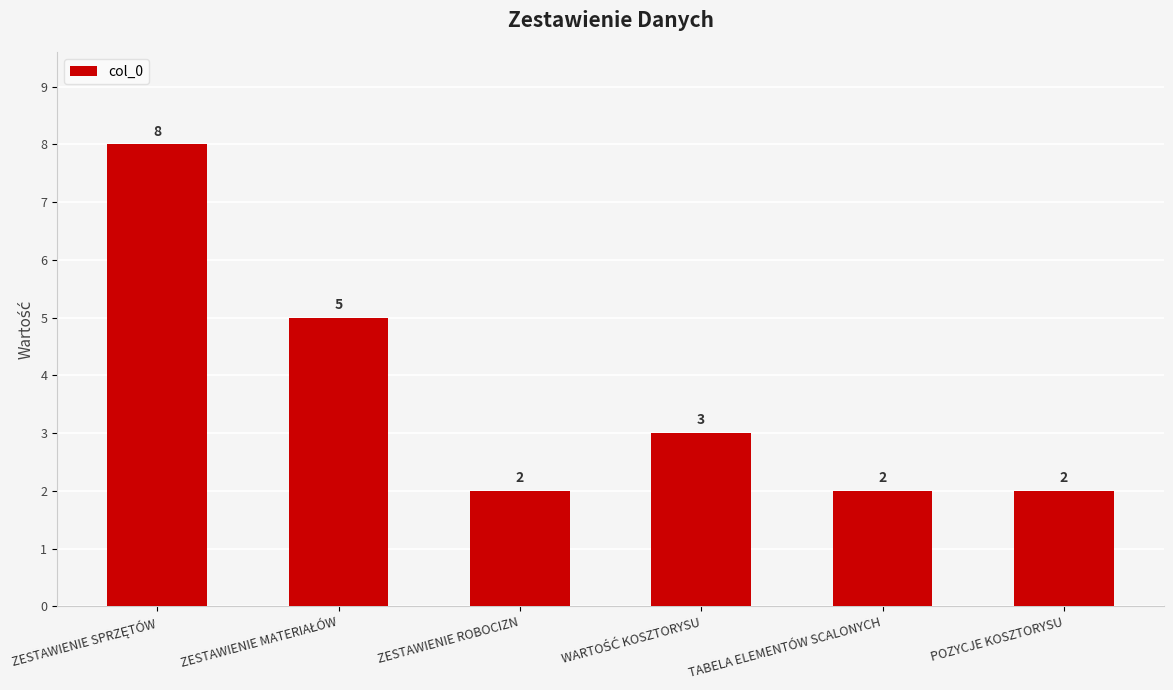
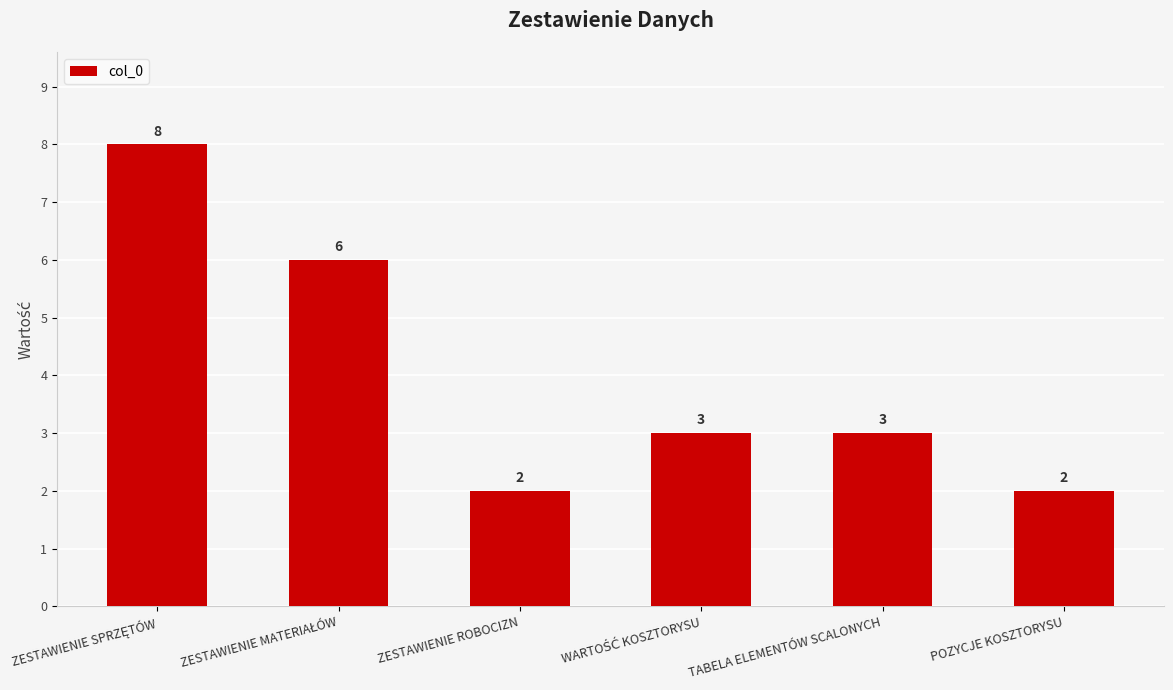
ZESTAWIENIE MATERIAŁÓW: 5 -> 6
TABELA ELEMENTÓW SCALONYCH: 2 -> 3
